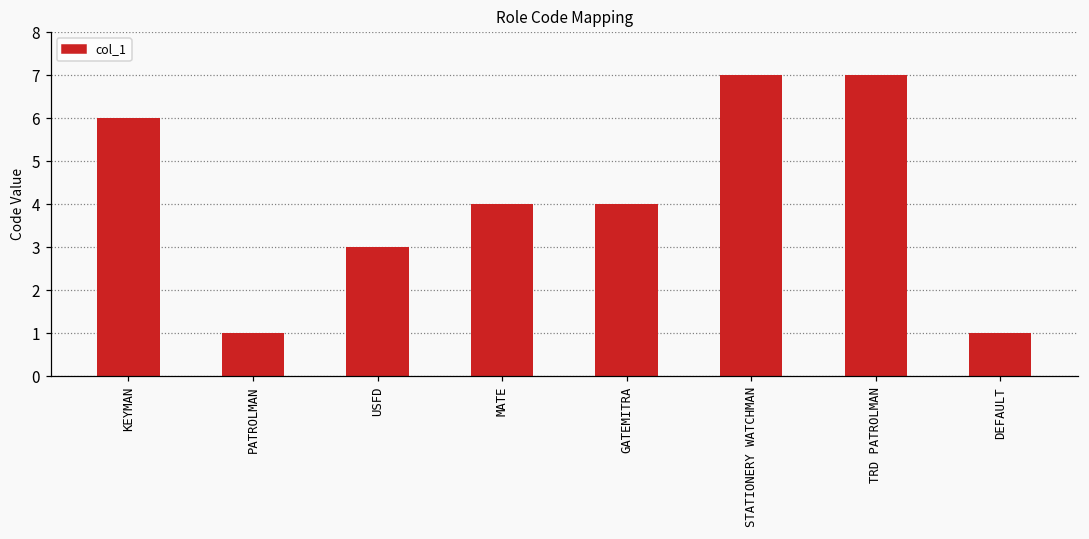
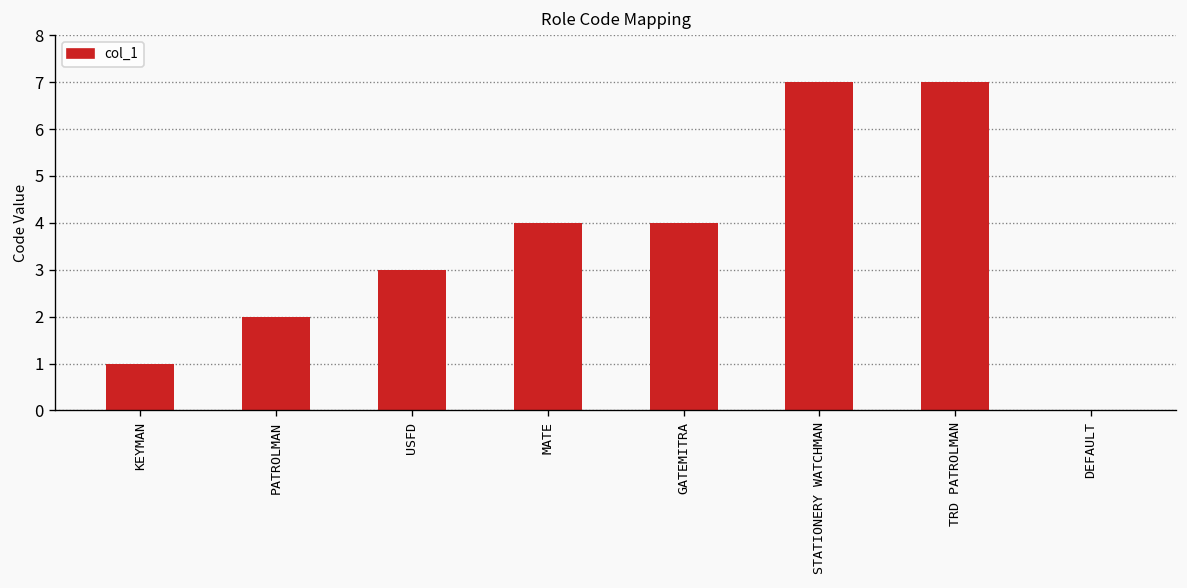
KEYMAN: 6 -> 1
PATROLMAN: 1 -> 2
DEFAULT: 1 -> 0
